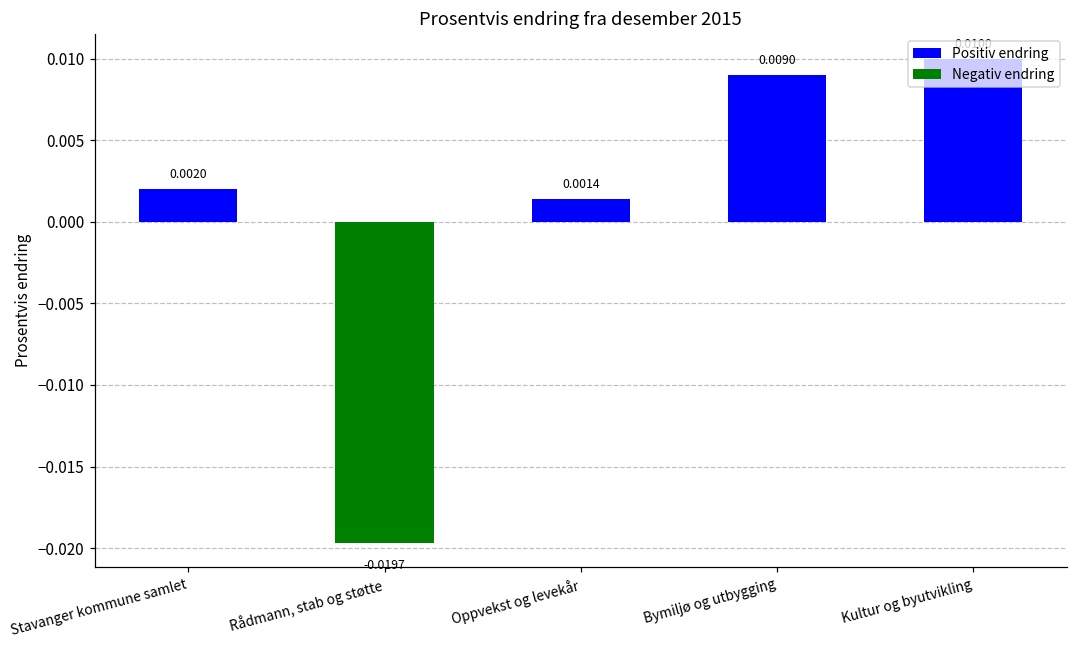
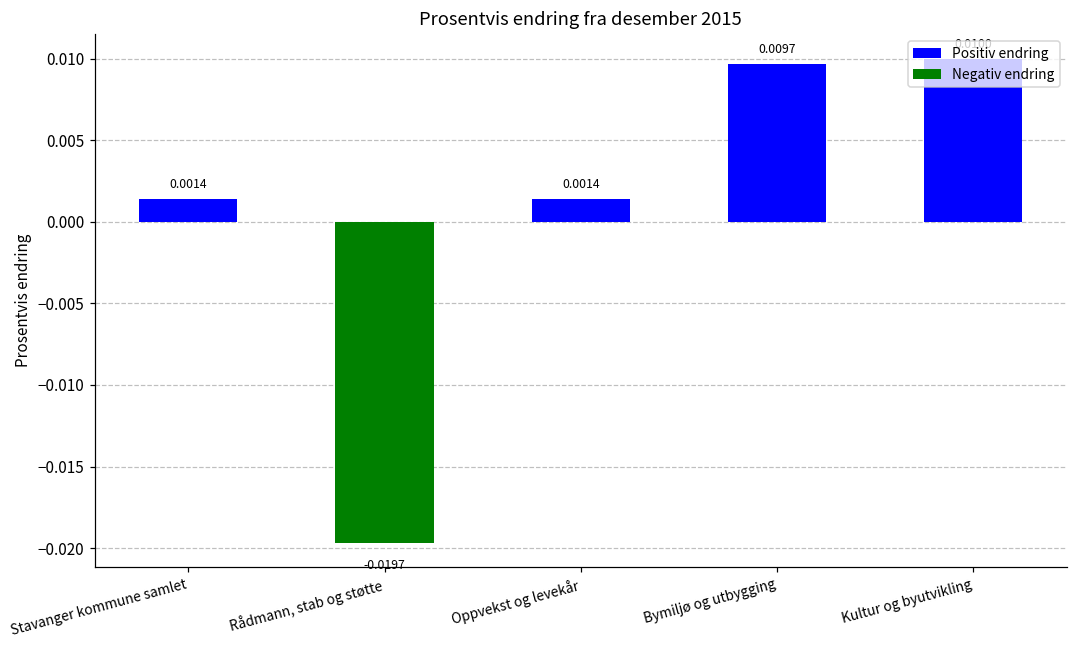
Stavanger kommune samlet: 0.0020 -> 0.0014
Bymiljø og utbygging: 0.0090 -> 0.0097
